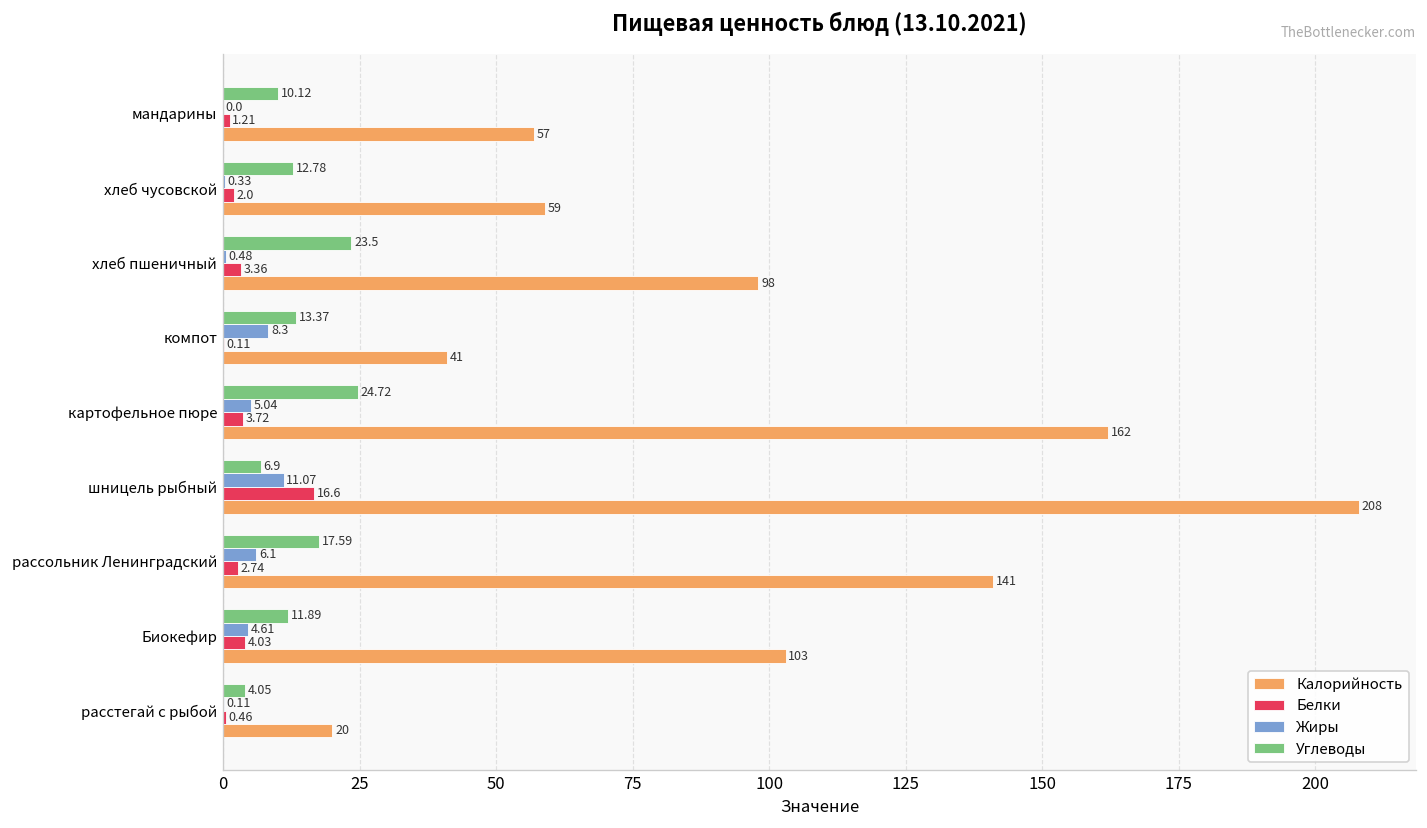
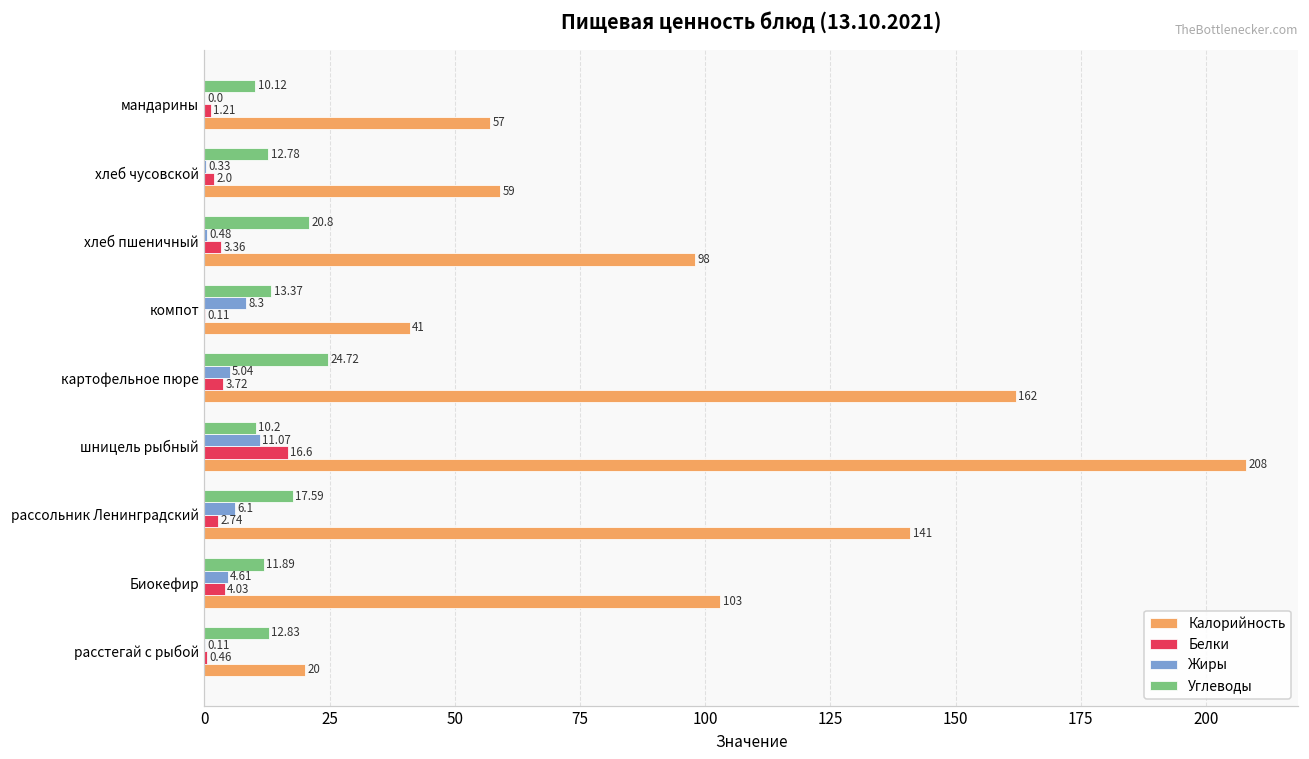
Углеводы, хлеб пшеничный: 23.5 -> 20.8
Углеводы, шницель рыбный: 6.9 -> 10.2
Углеводы, расстегай с рыбой: 4.05 -> 12.83
